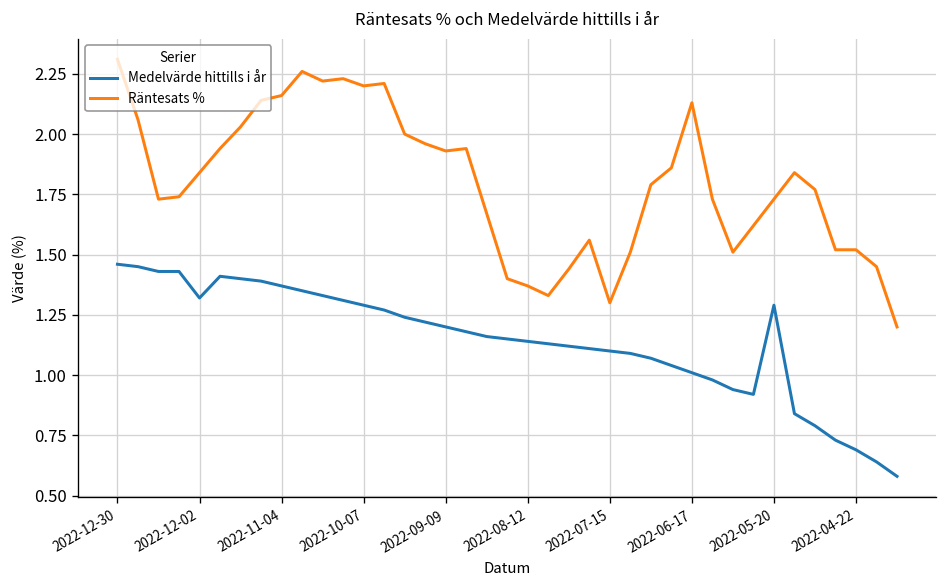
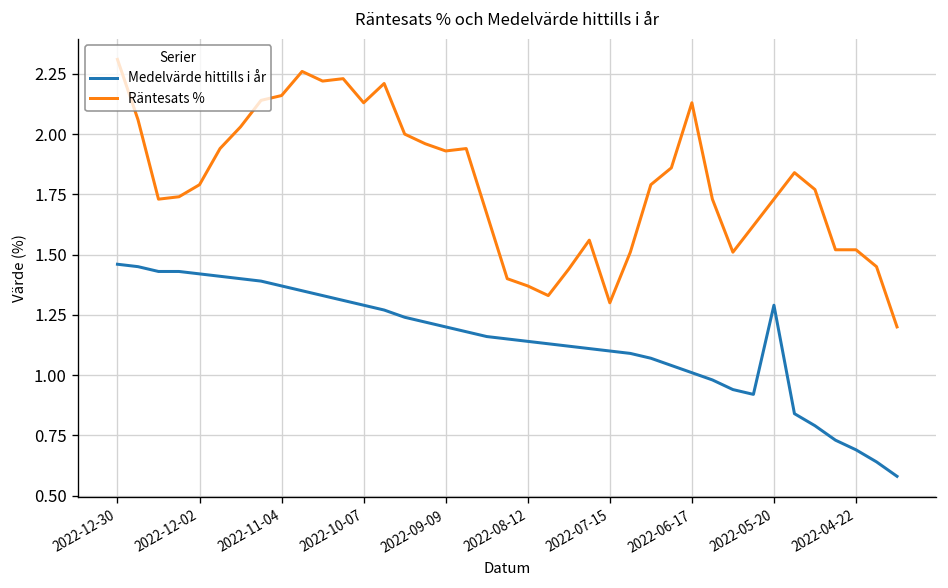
Medelvärde hittills i år, 2022-12-02: 1.32 -> 1.42
Räntesats %, 2022-12-02: 1.84 -> 1.79
Räntesats %, 2022-10-07: 2.20 -> 2.13
